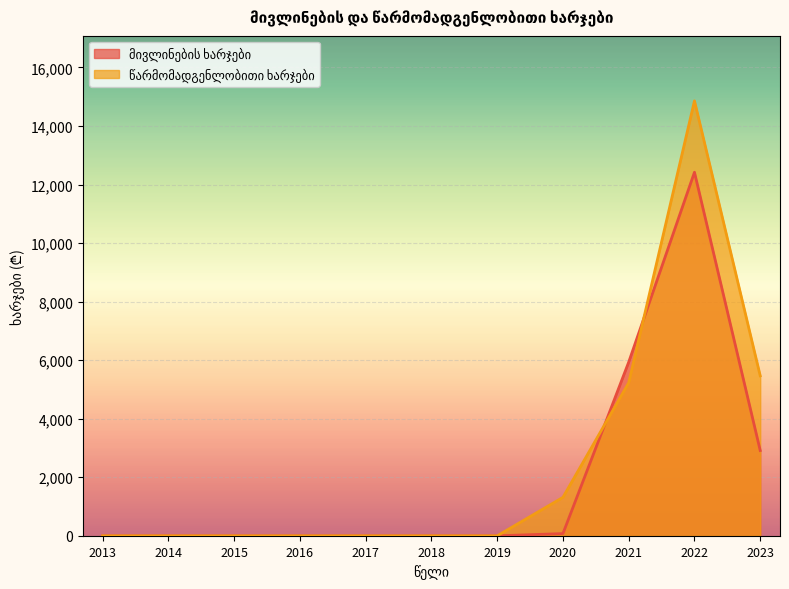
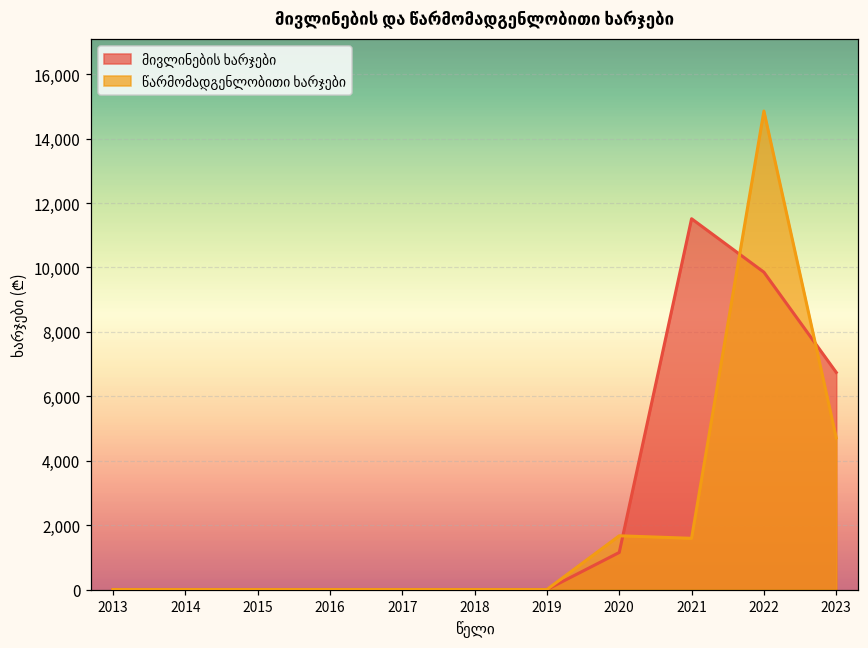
მივლინების ხარჯები, 2020: 100 -> 1,200
წარმომადგენლობითი ხარჯები, 2020: 1,300 -> 1,700
მივლინების ხარჯები, 2021: 5,900 -> 11,500
წარმომადგენლობითი ხარჯები, 2021: 5,200 -> 1,600
მივლინების ხარჯები, 2022: 12,400 -> 9,900
მივლინების ხარჯები, 2023: 2,900 -> 6,700
წარმომადგენლობითი ხარჯები, 2023: 5,500 -> 4,700
